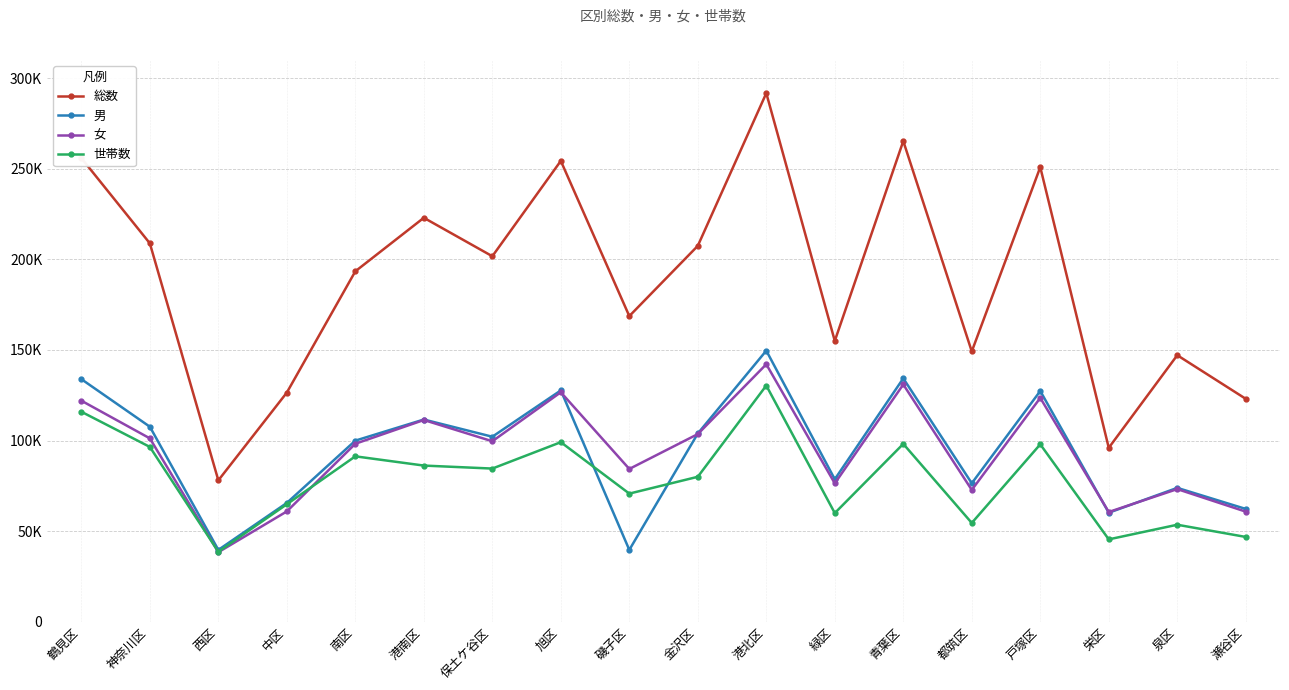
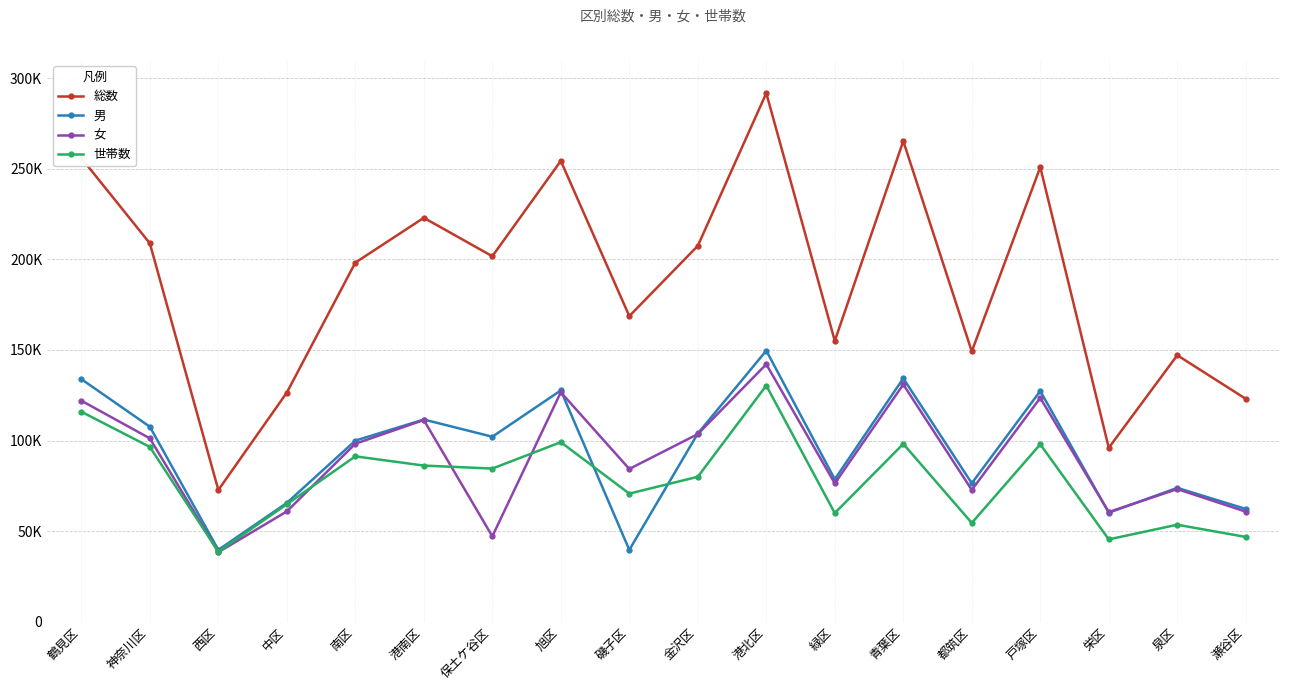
総数, 西区: 78000 -> 73000
総数, 南区: 193000 -> 198000
女, 保土ケ谷区: 100000 -> 47000
